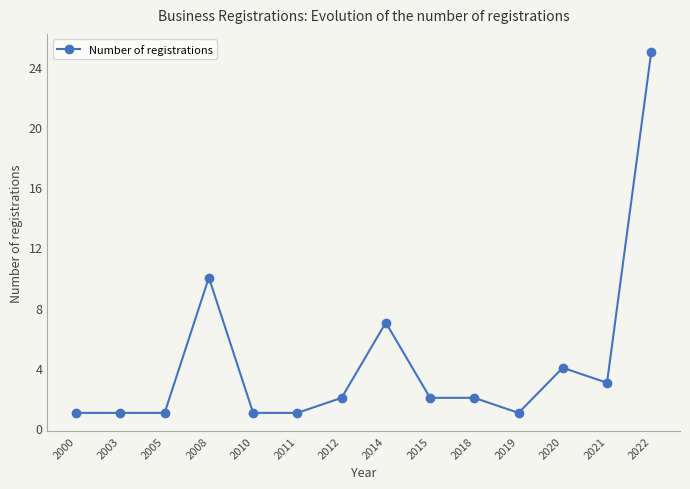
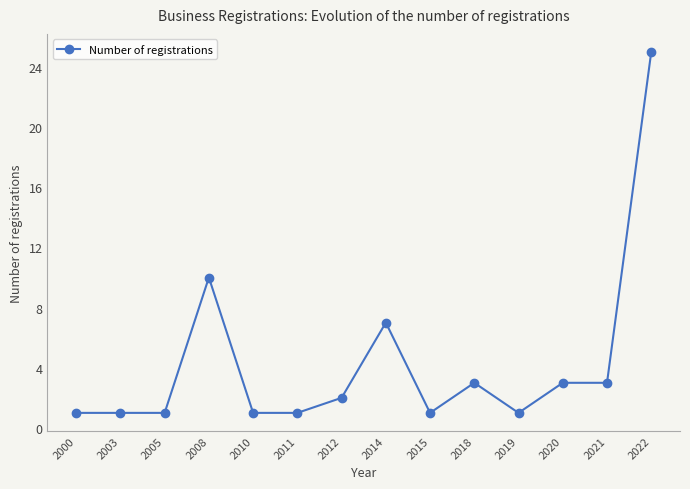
2015: 2 -> 1
2018: 2 -> 3
2020: 4 -> 3
